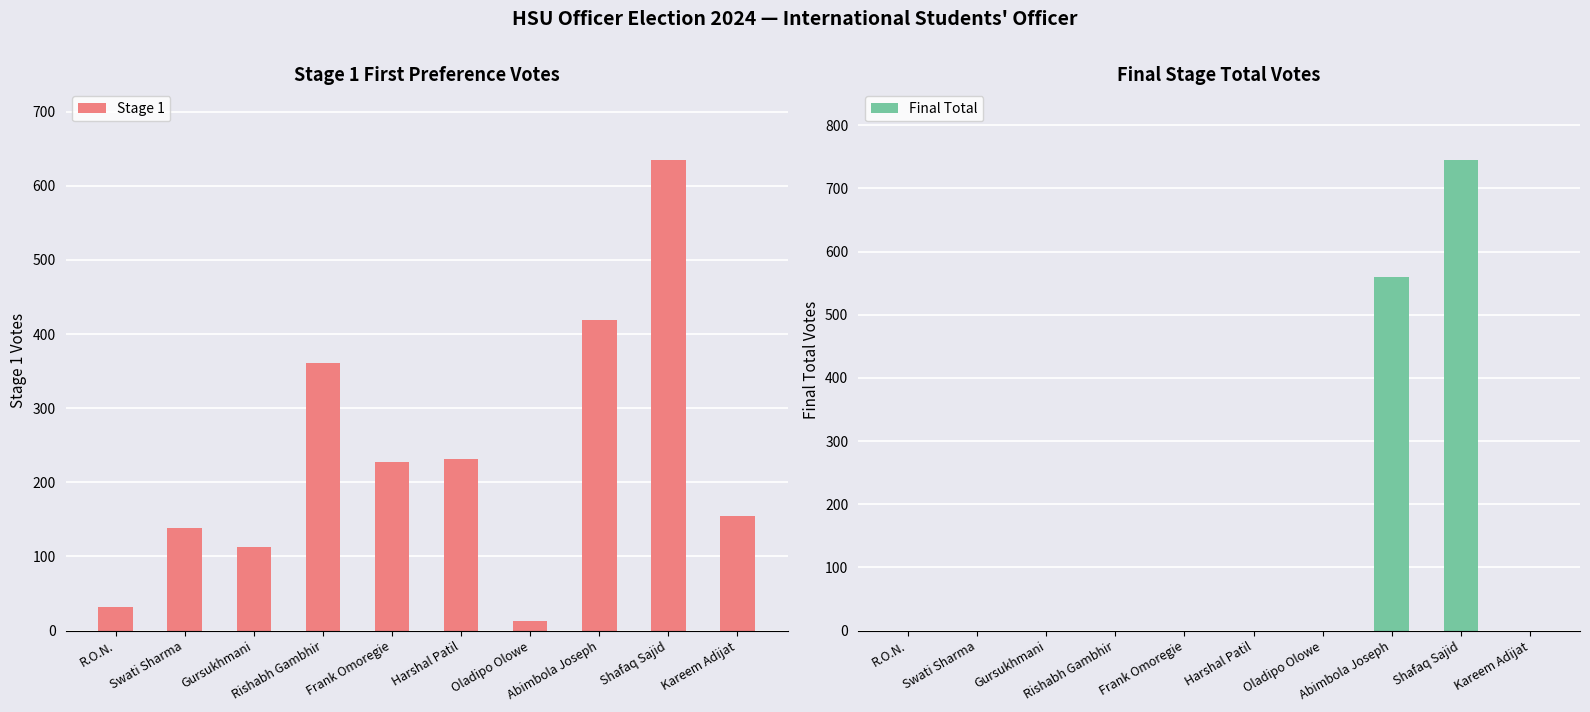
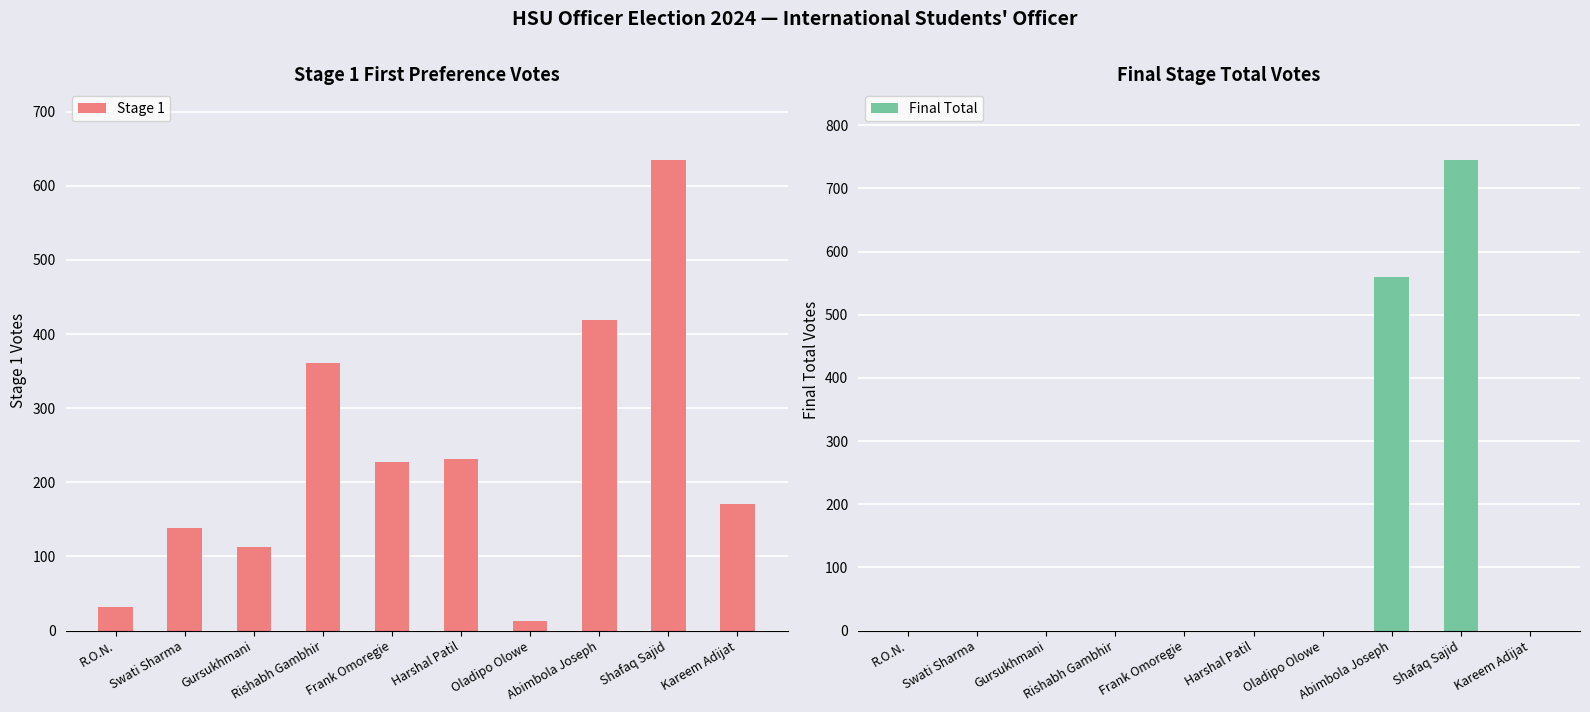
Stage 1 First Preference Votes, Kareem Adijat: 150 -> 170
